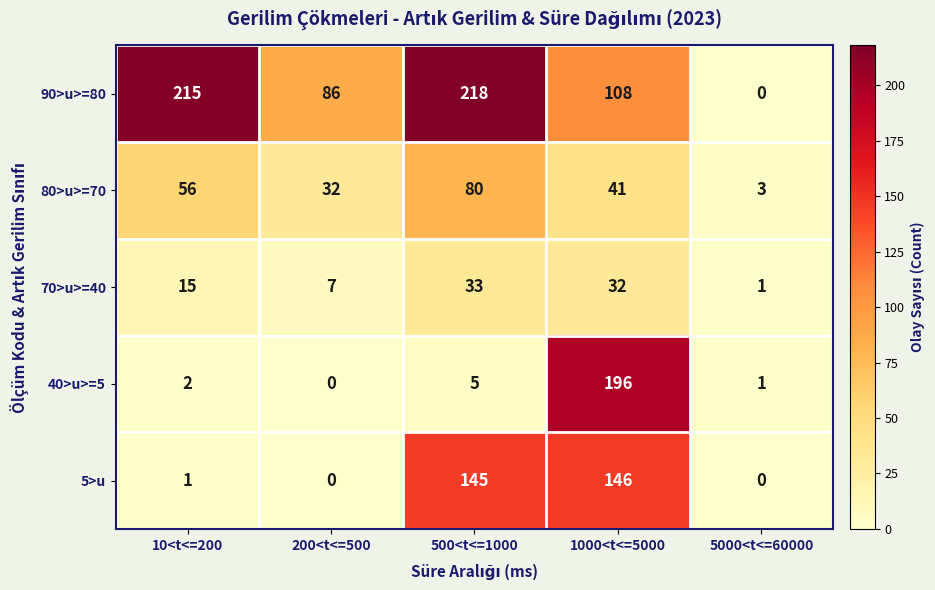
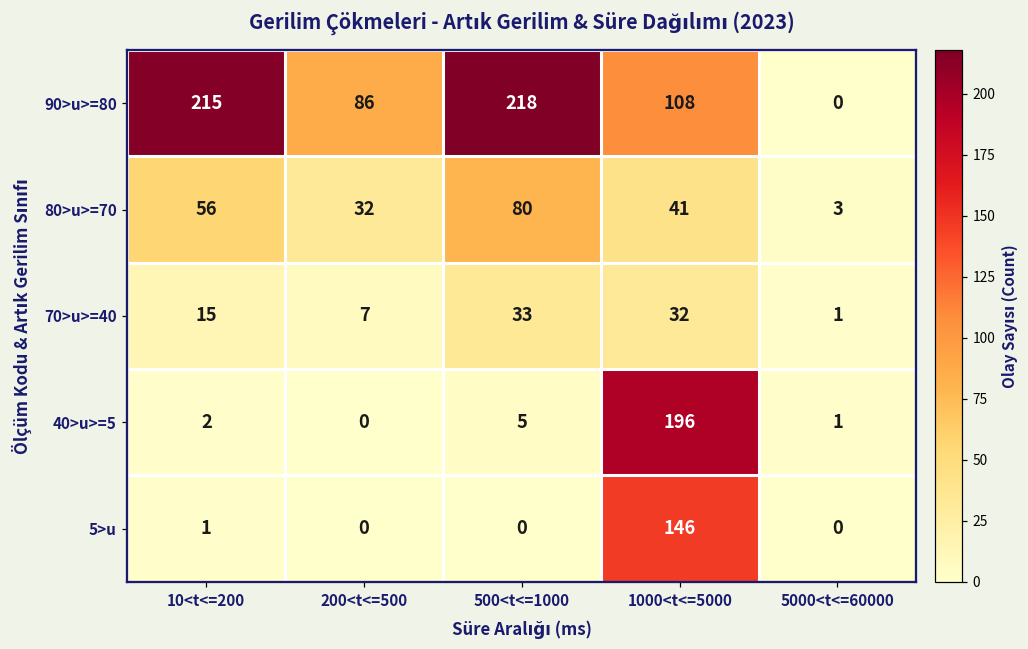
5>u, 500<t<=1000: 145 -> 0
